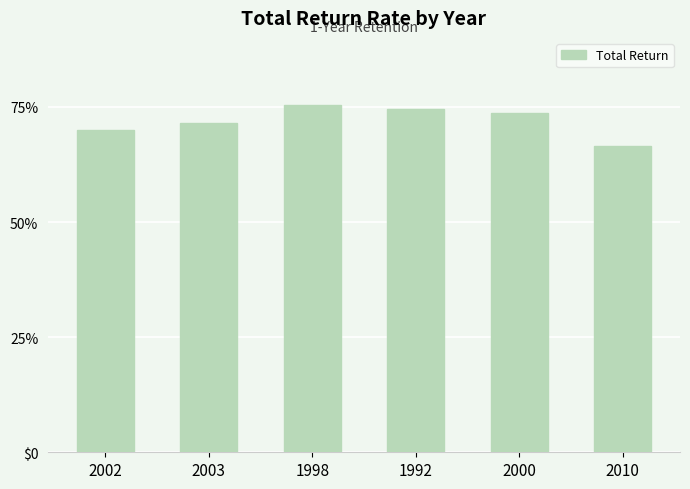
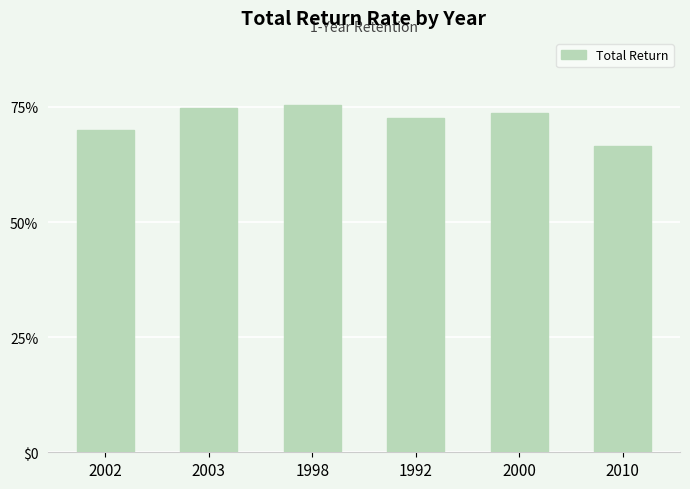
2003: 72% -> 75%
1992: 75% -> 73%
